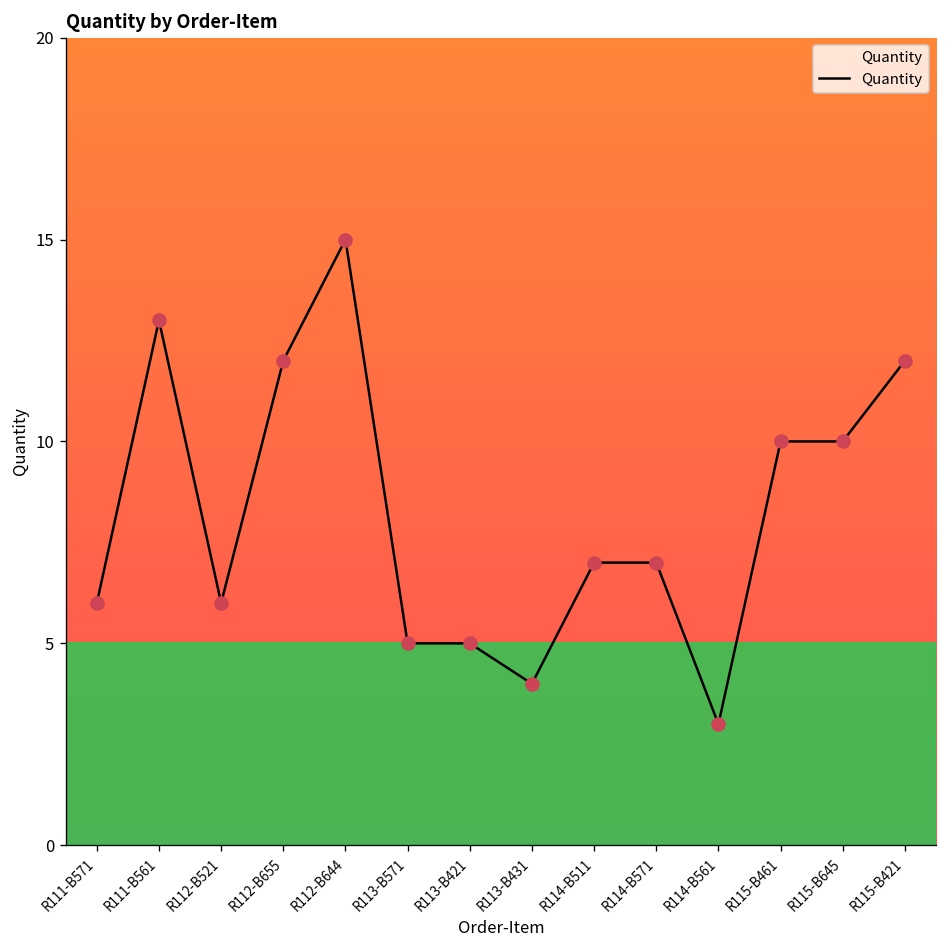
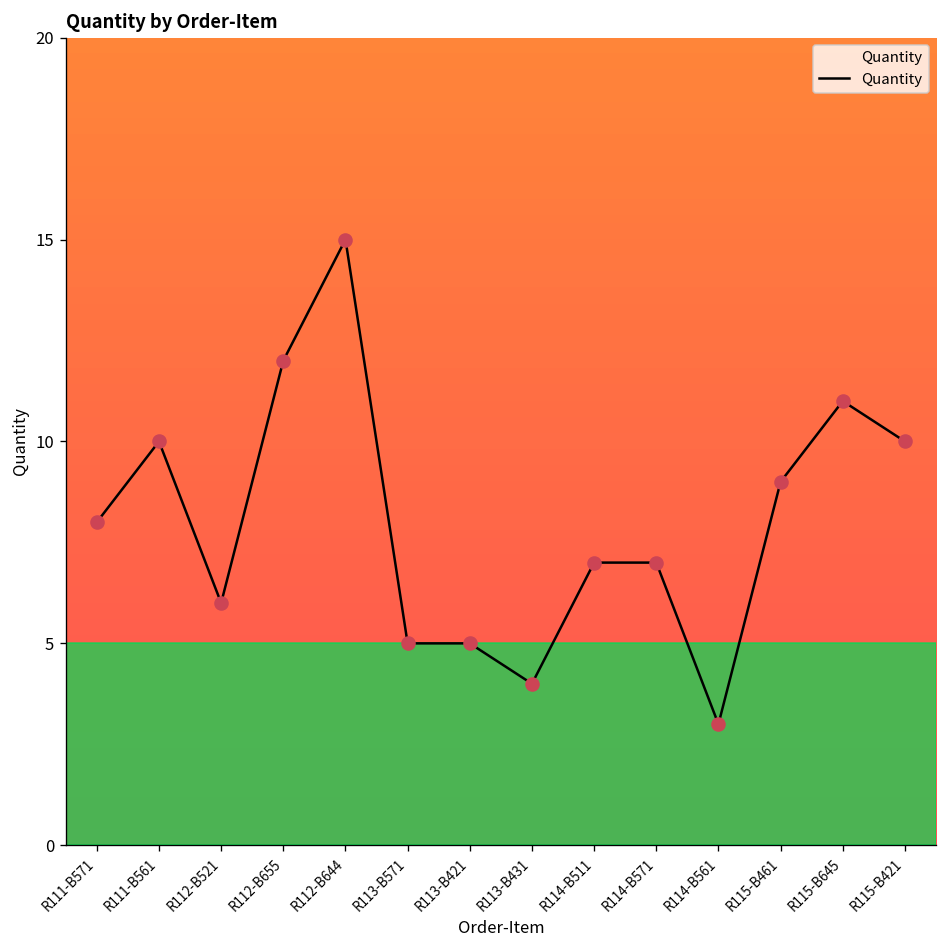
R111-B571: 6 -> 8
R111-B561: 13 -> 10
R115-B461: 10 -> 9
R115-B645: 10 -> 11
R115-B421: 12 -> 10
